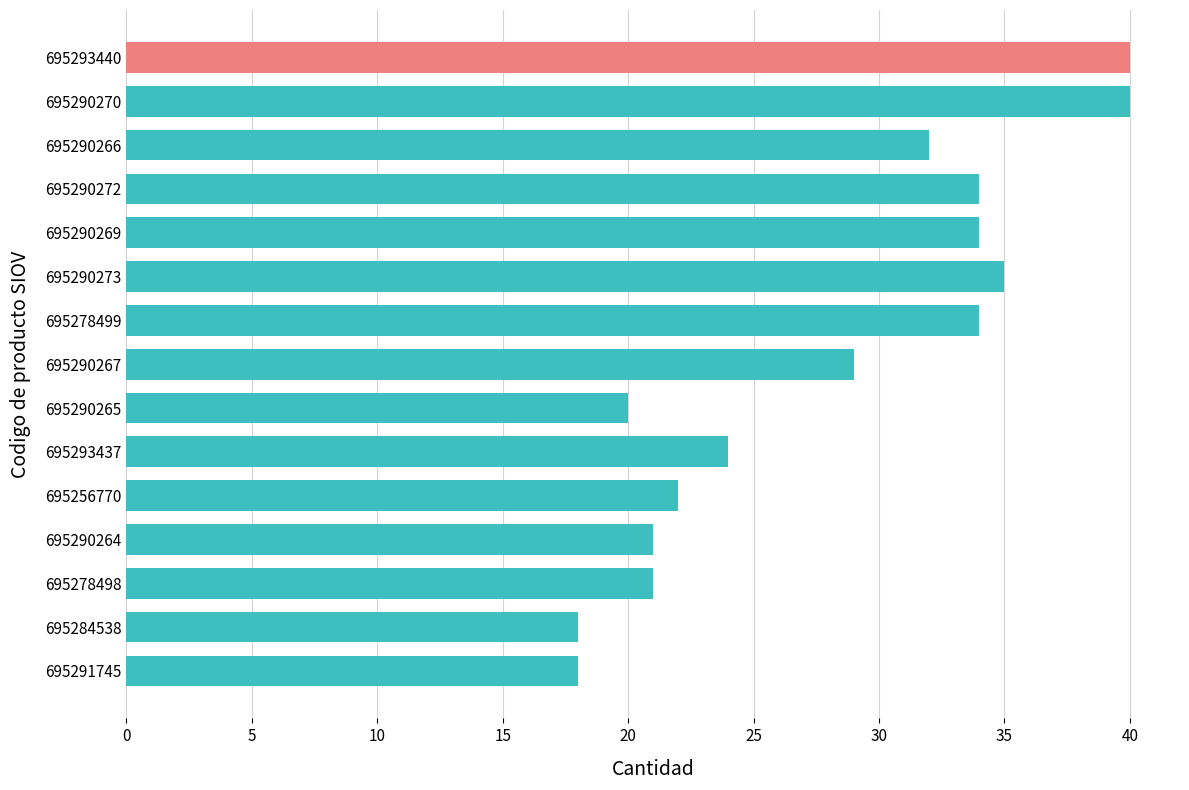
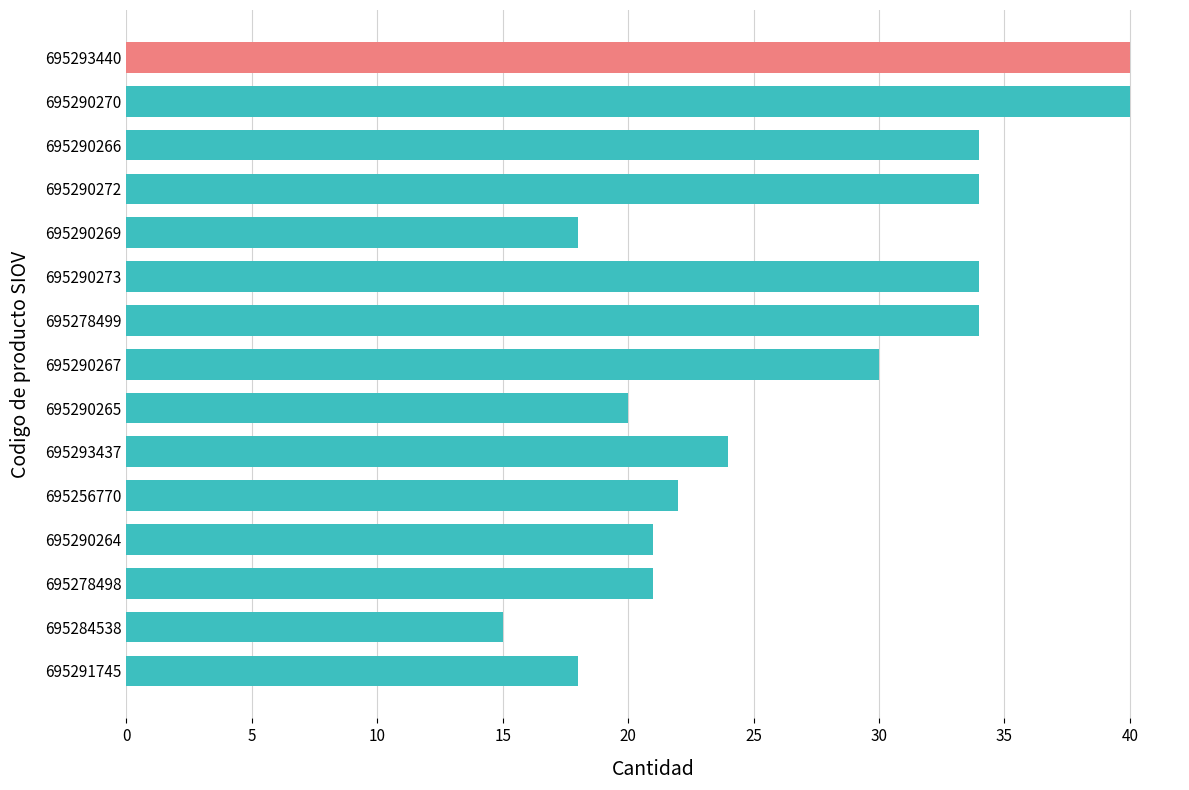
695290266: 32 -> 34
695290269: 34 -> 18
695290273: 35 -> 34
695290267: 29 -> 30
695284538: 18 -> 15
